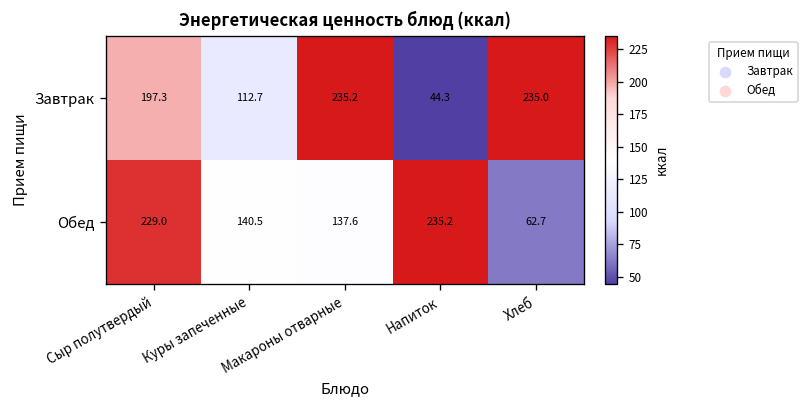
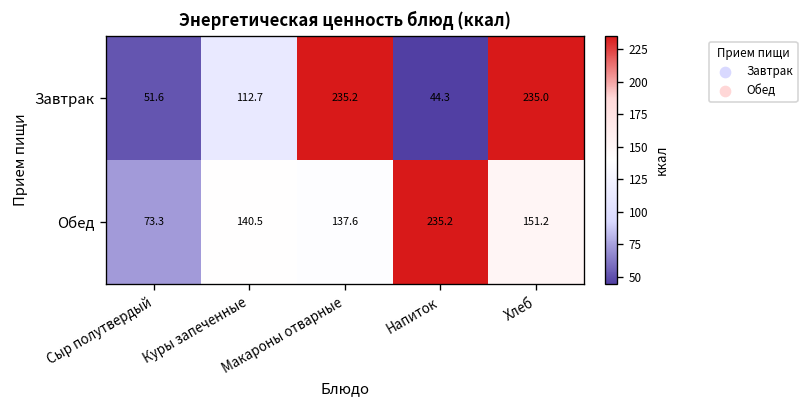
Завтрак, Сыр полутвердый: 197.3 -> 51.6
Обед, Сыр полутвердый: 229.0 -> 73.3
Обед, Хлеб: 62.7 -> 151.2
